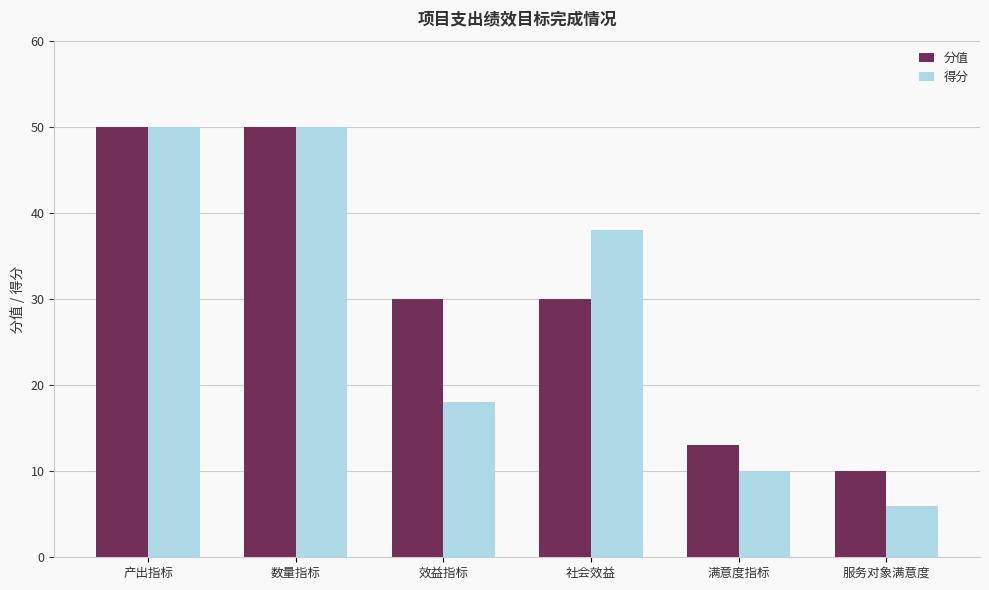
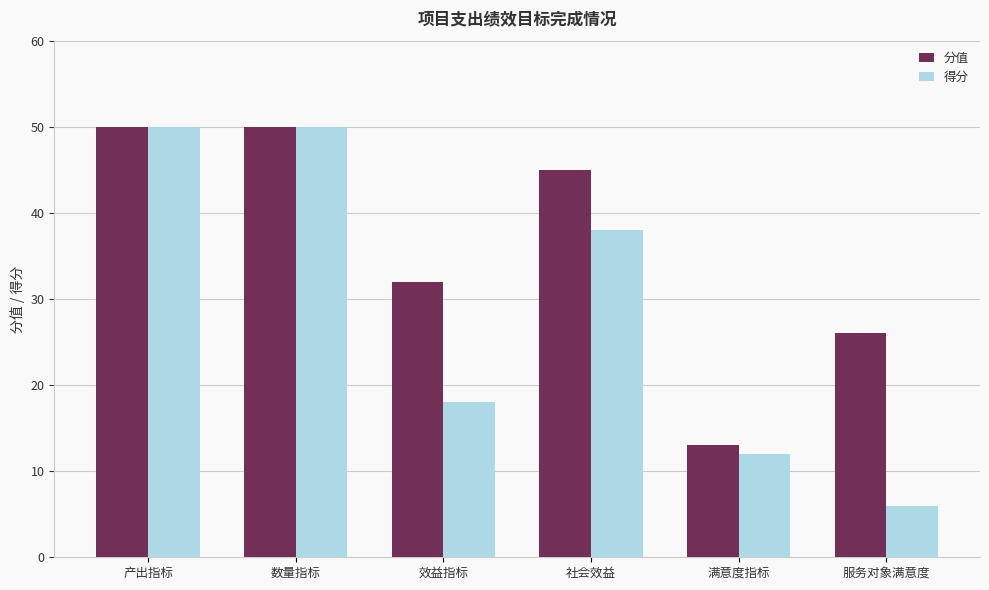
分值, 效益指标: 30 -> 32
分值, 社会效益: 30 -> 45
得分, 满意度指标: 10 -> 12
分值, 服务对象满意度: 10 -> 26
